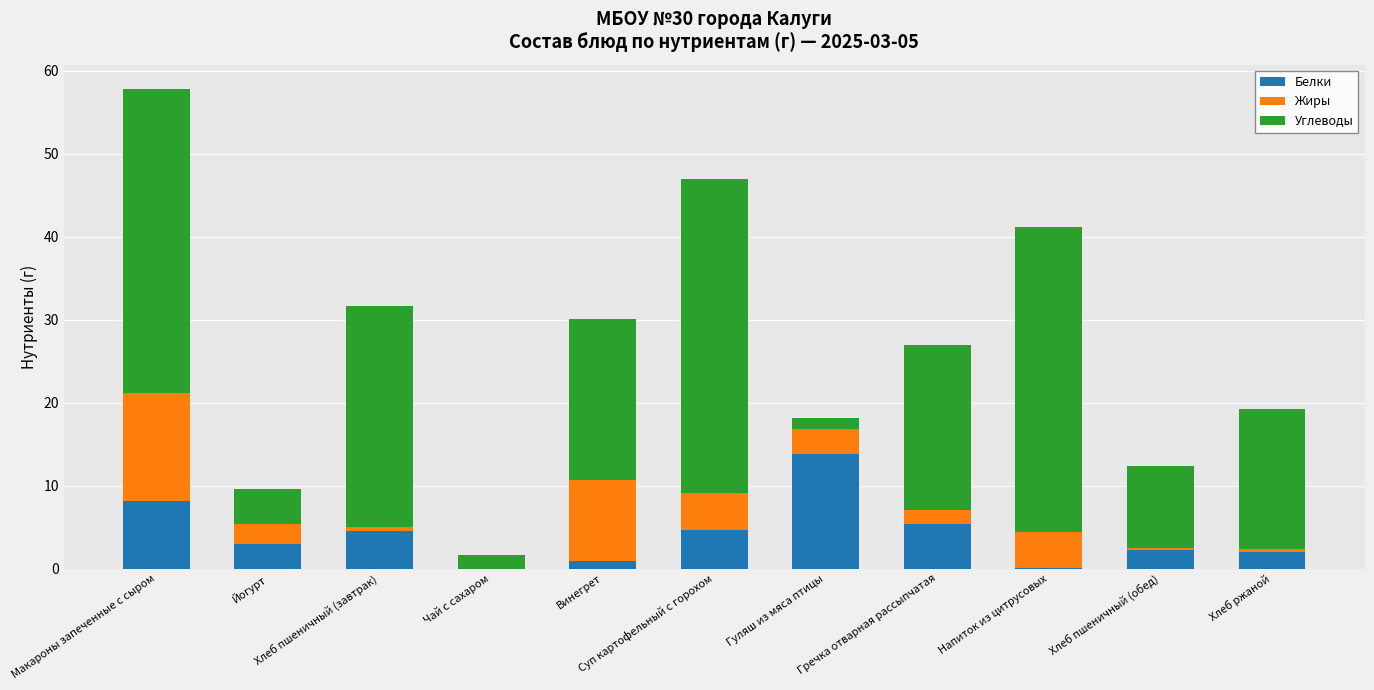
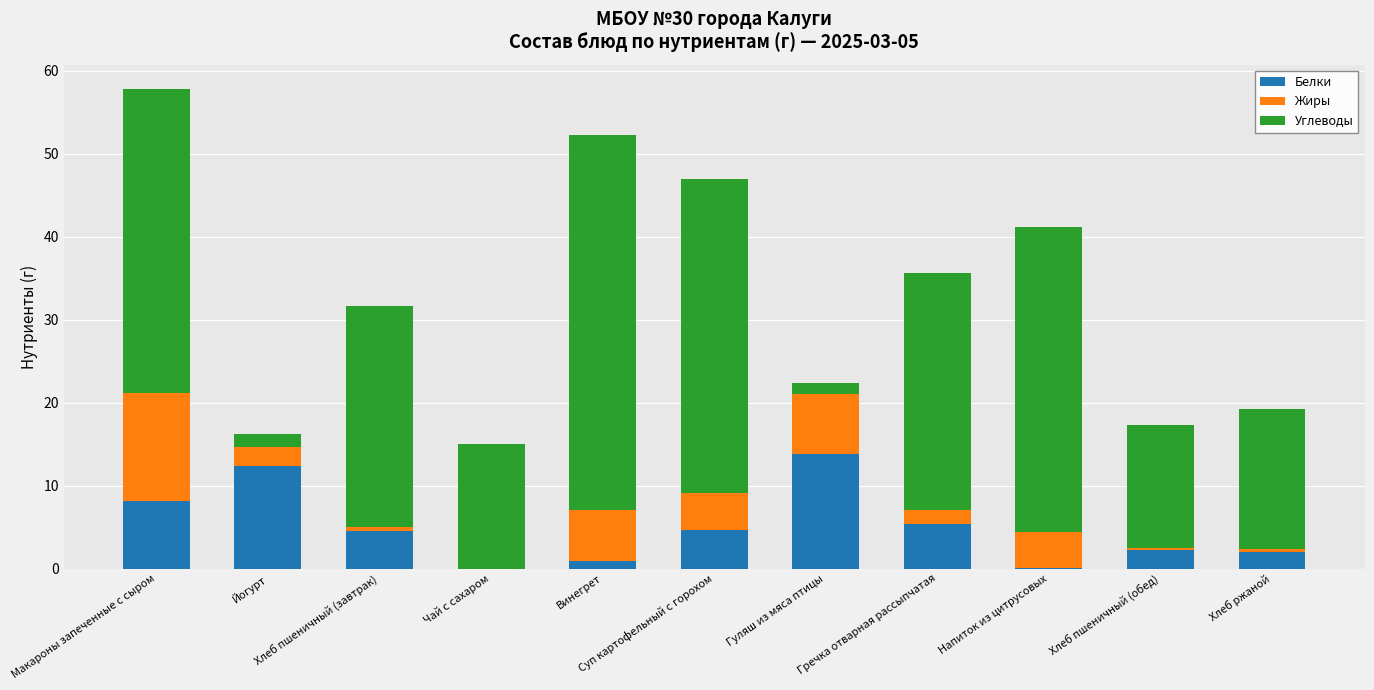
Белки, Йогурт: 3 -> 12
Углеводы, Йогурт: 4 -> 2
Углеводы, Чай с сахаром: 2 -> 15
Жиры, Винегрет: 10 -> 6
Углеводы, Винегрет: 20 -> 45
Жиры, Гуляш из мяса птицы: 3 -> 7
Углеводы, Гречка отварная рассыпчатая: 20 -> 29
Углеводы, Хлеб пшеничный (обед): 10 -> 15
